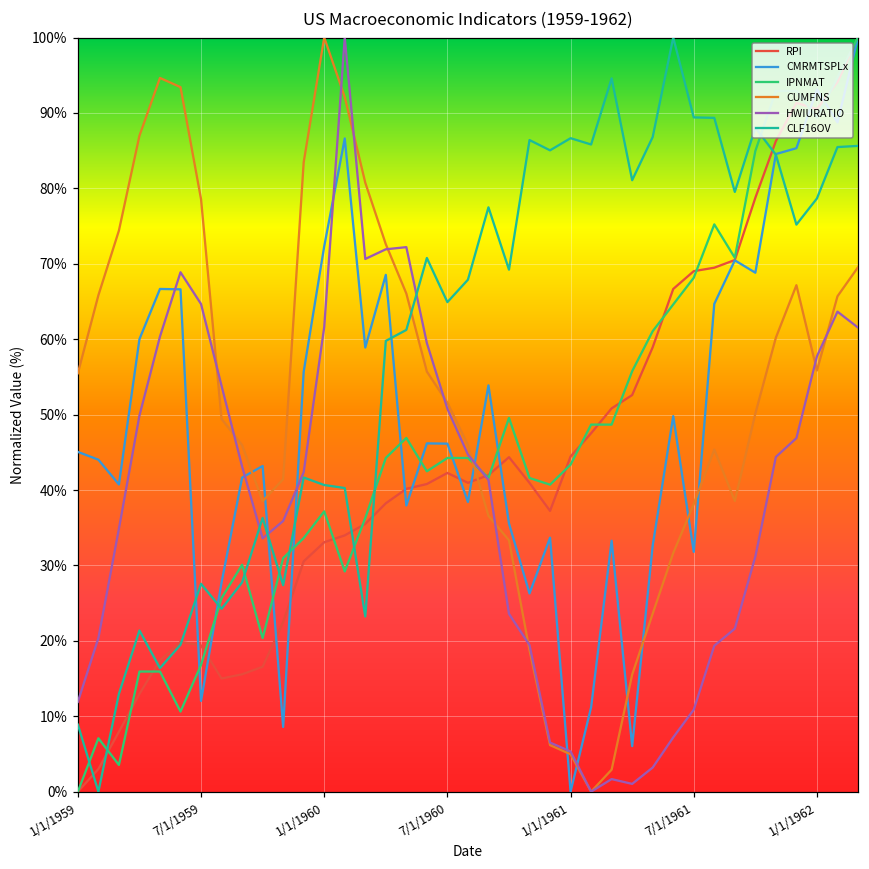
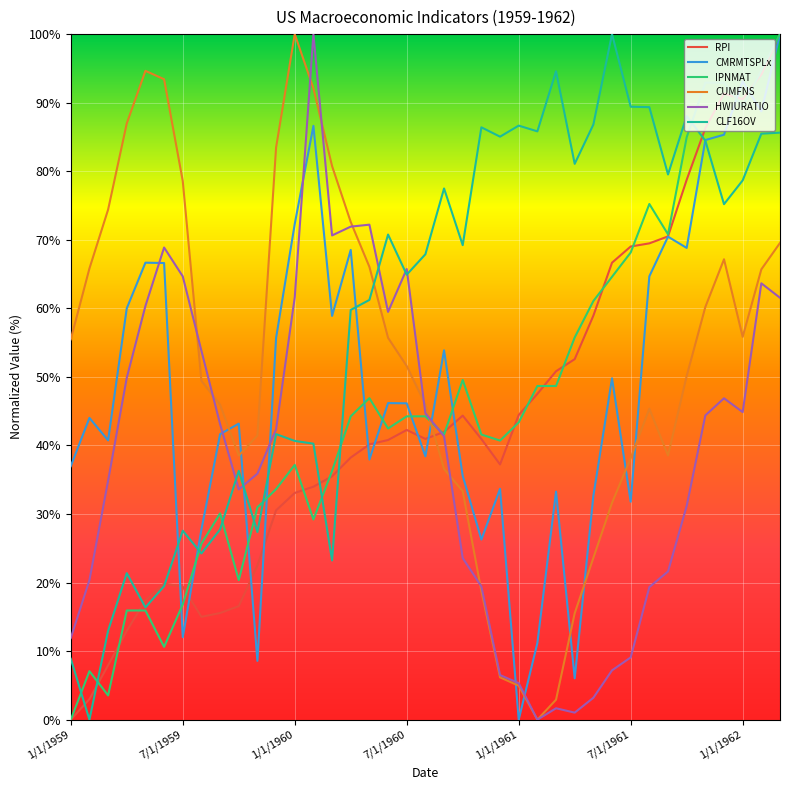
CMRMTSPLx, 1/1/1959: 45% -> 37%
HWIURATIO, 7/1/1960: 51% -> 66%
HWIURATIO, 7/1/1961: 11% -> 9%
HWIURATIO, 1/1/1962: 58% -> 45%
